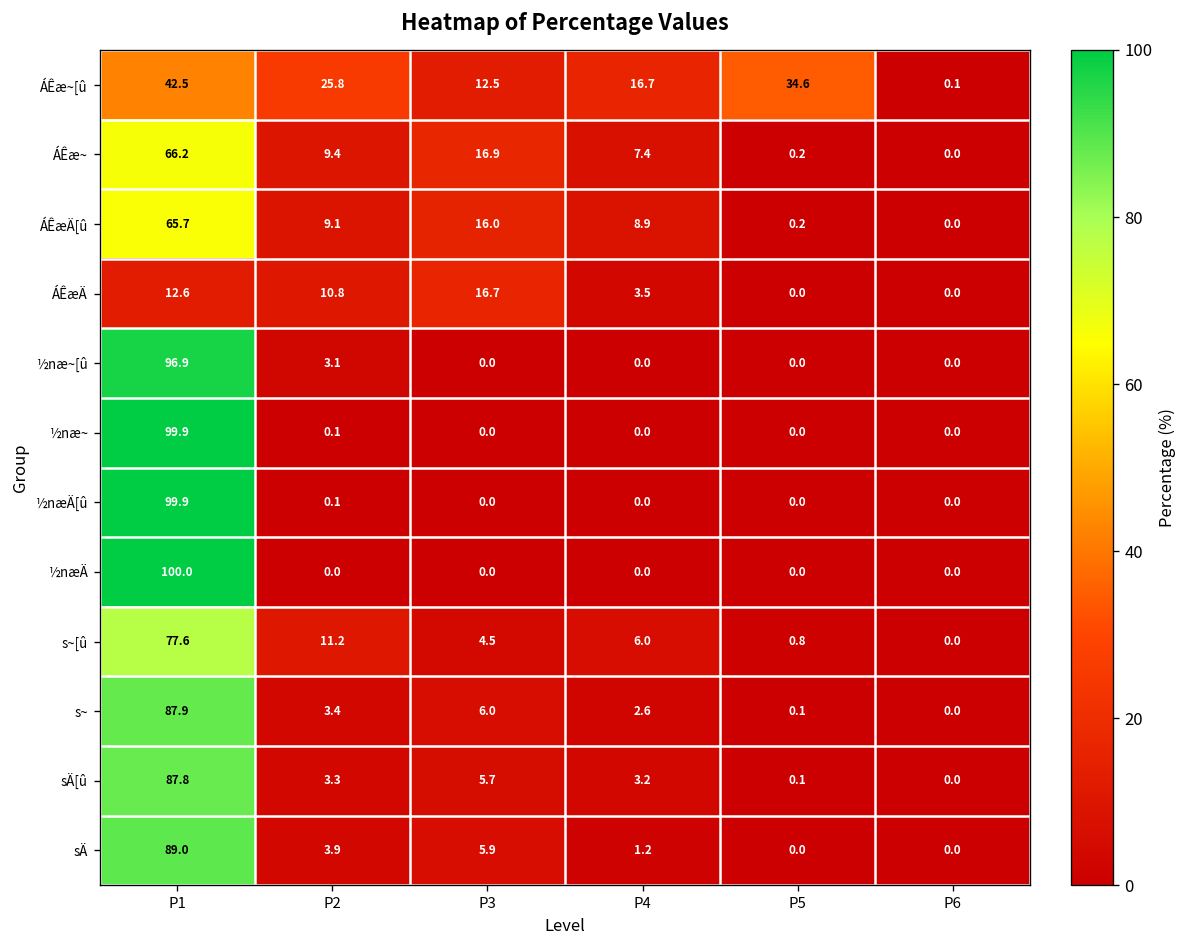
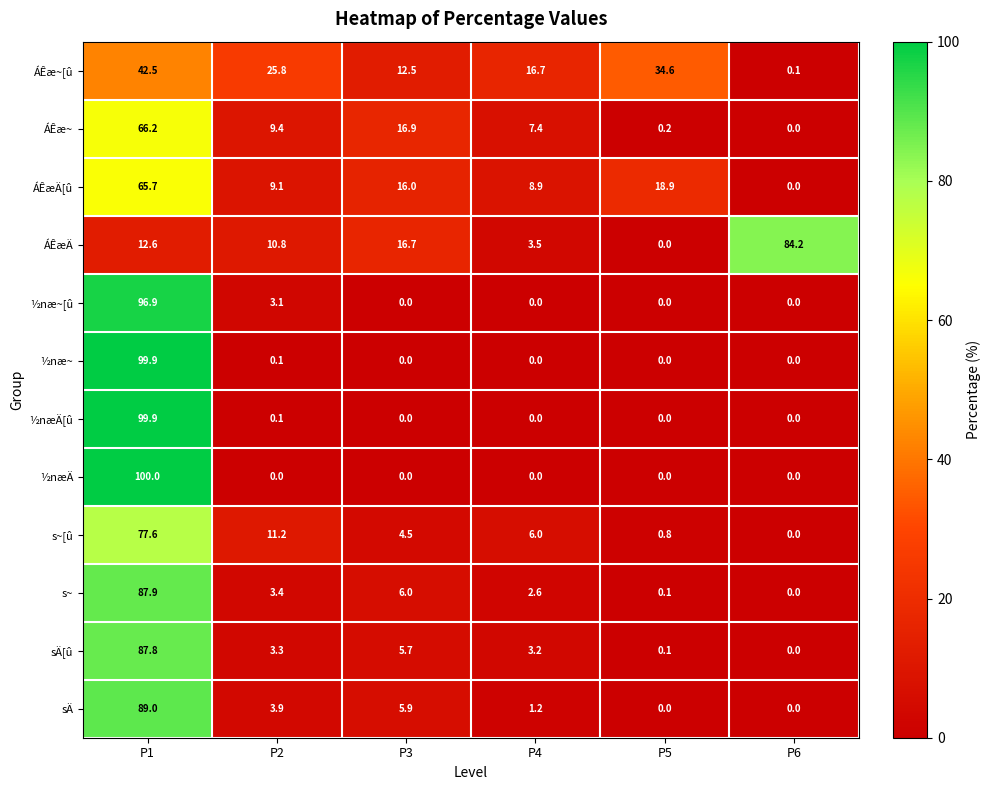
ÁÊæÄ[û, P5: 0.2 -> 18.9
ÁÊæÄ, P6: 0.0 -> 84.2
